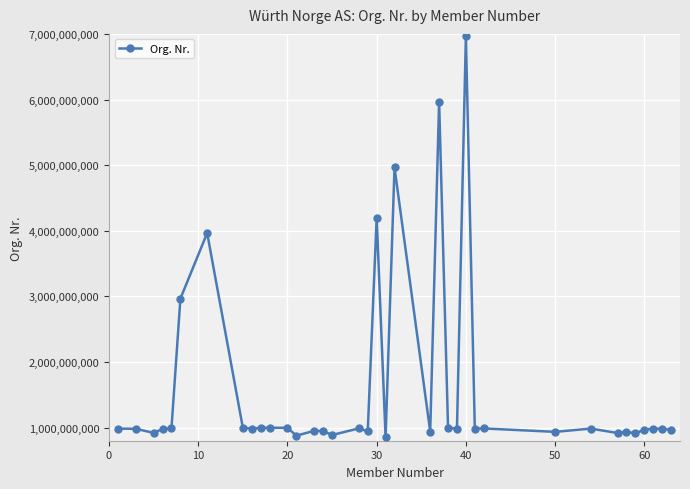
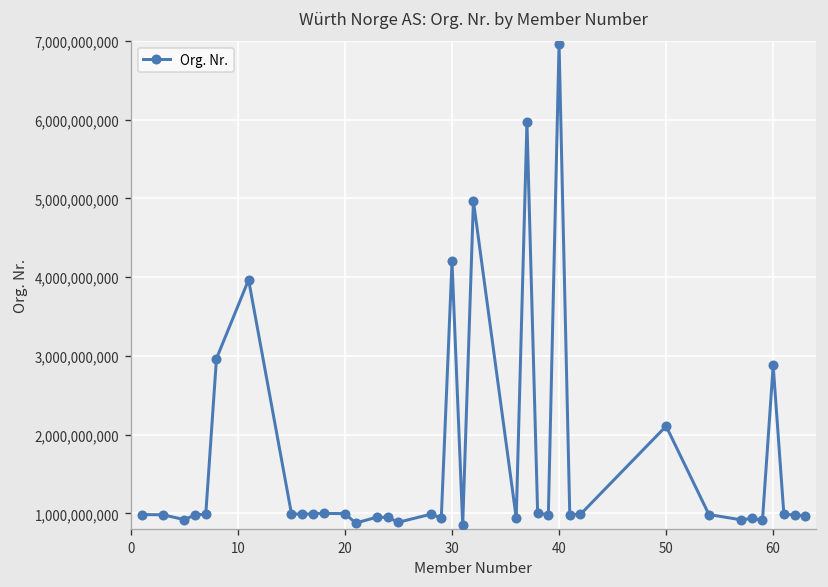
50: 900,000,000 -> 2,100,000,000
60: 1,000,000,000 -> 2,900,000,000
